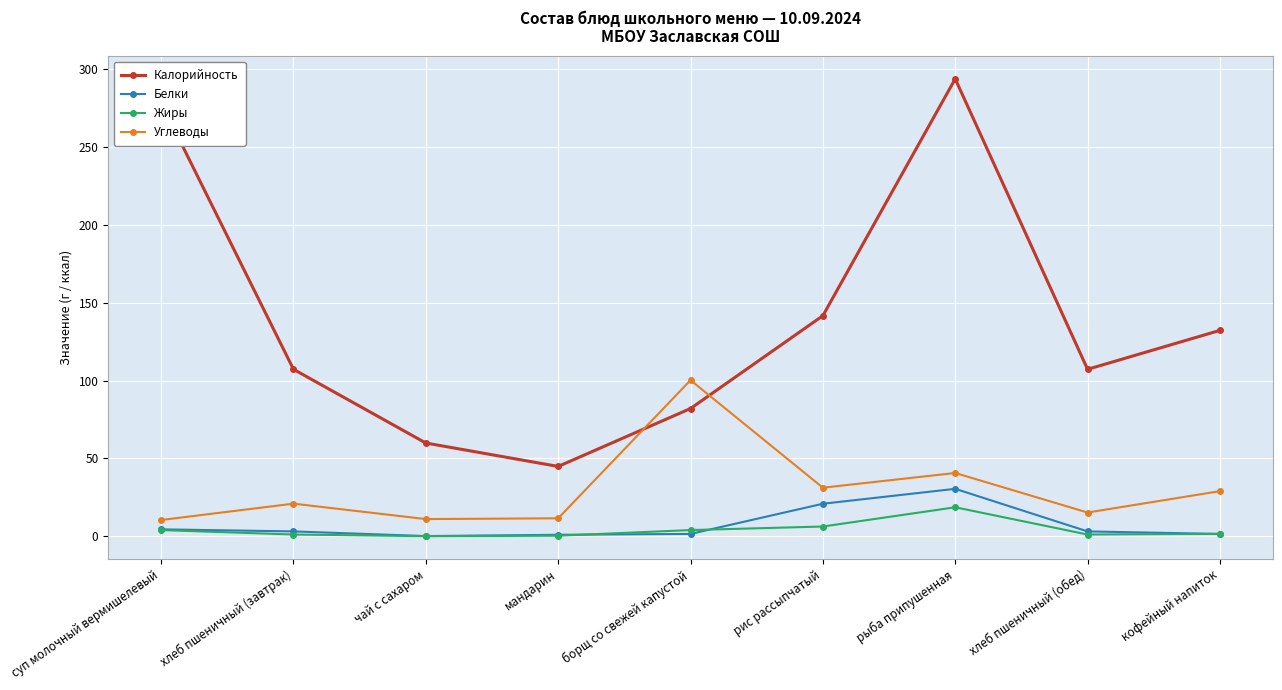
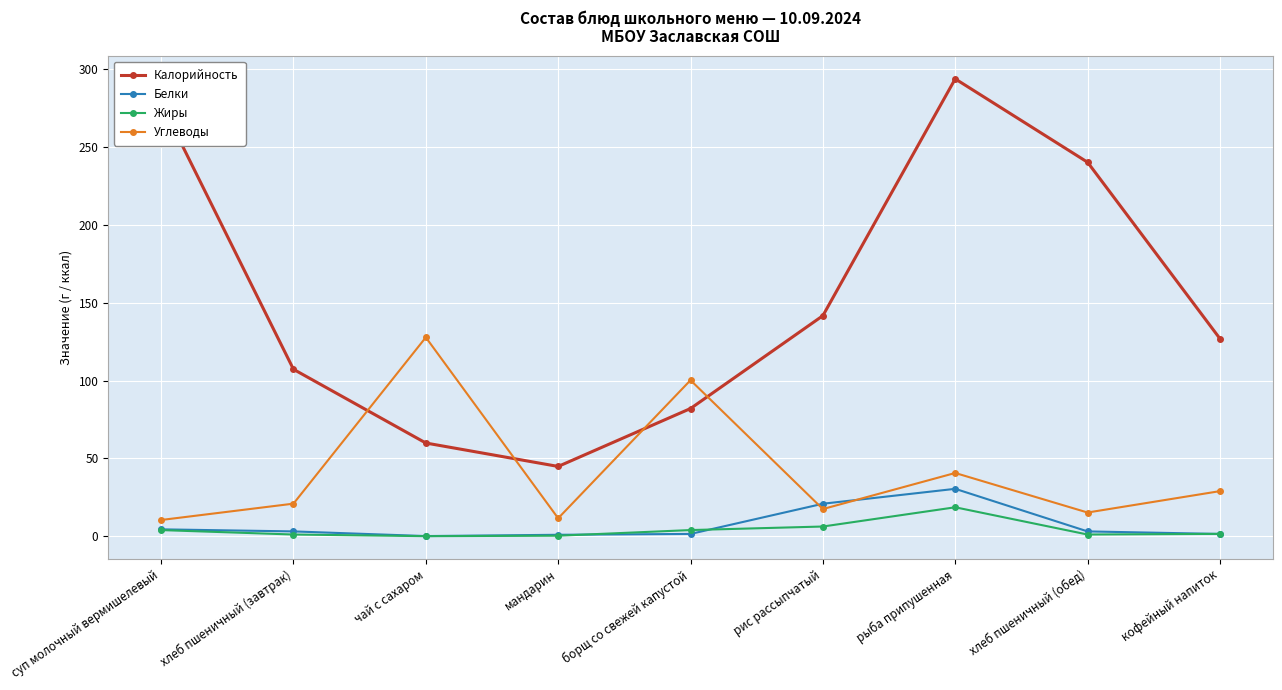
Углеводы, чай с сахаром: 11 -> 128
Углеводы, рис рассыпчатый: 31 -> 17
Калорийность, хлеб пшеничный (обед): 107 -> 240
Калорийность, кофейный напиток: 132 -> 127
